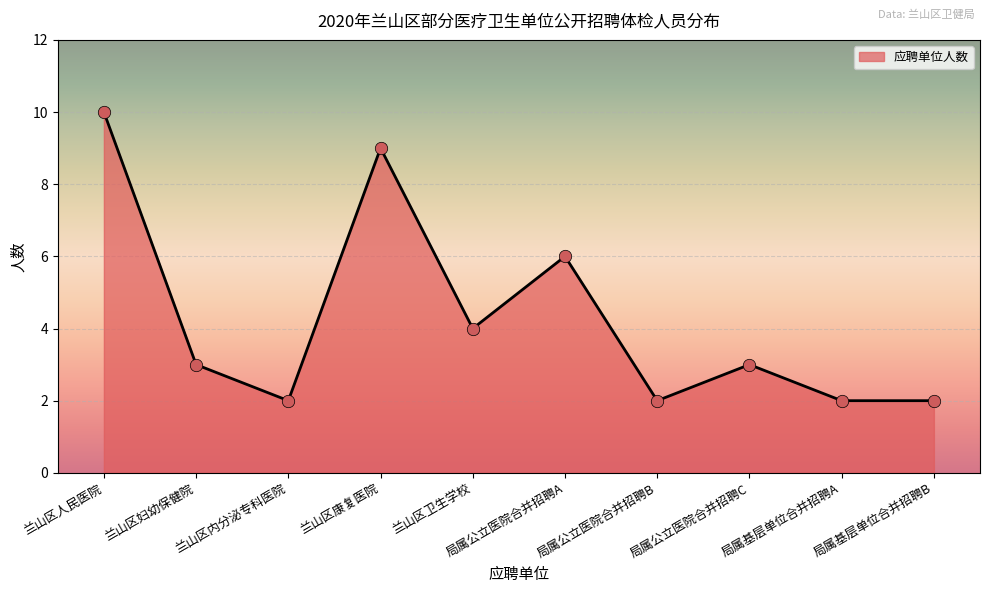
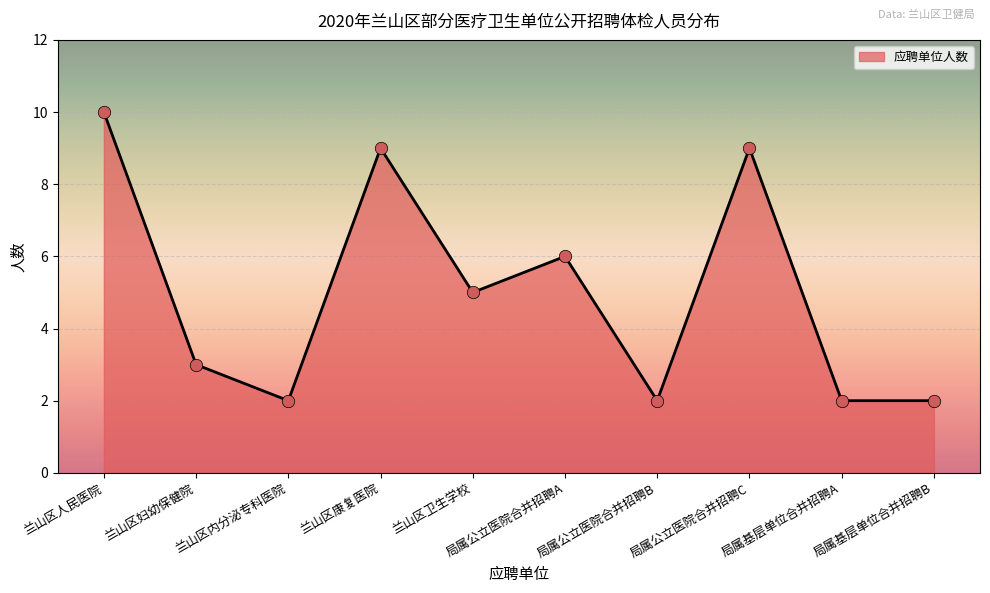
兰山区卫生学校: 4 -> 5
局属公立医院合并招聘C: 3 -> 9
